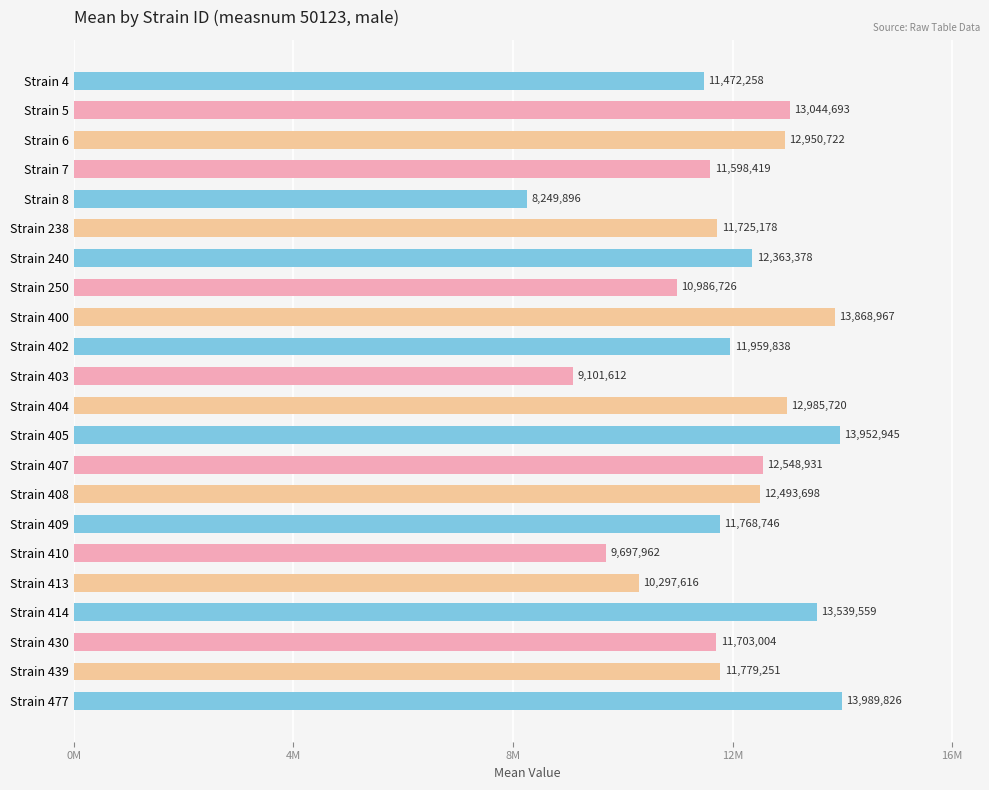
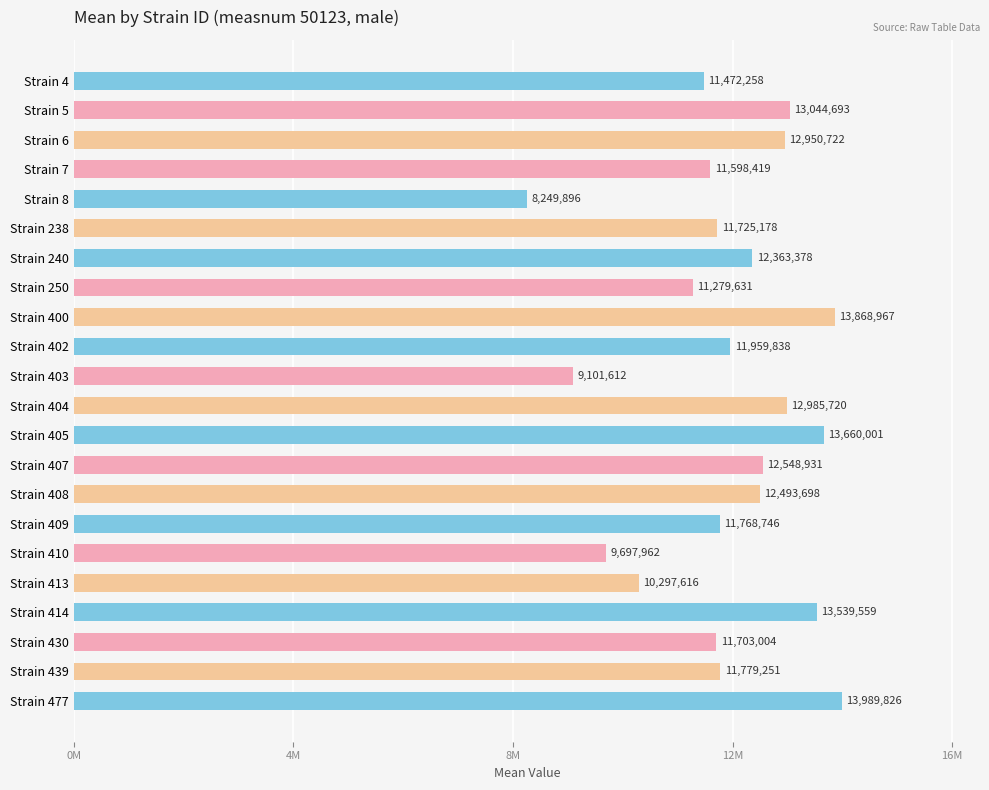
Strain 250: 10,986,726 -> 11,279,631
Strain 405: 13,952,945 -> 13,660,001
